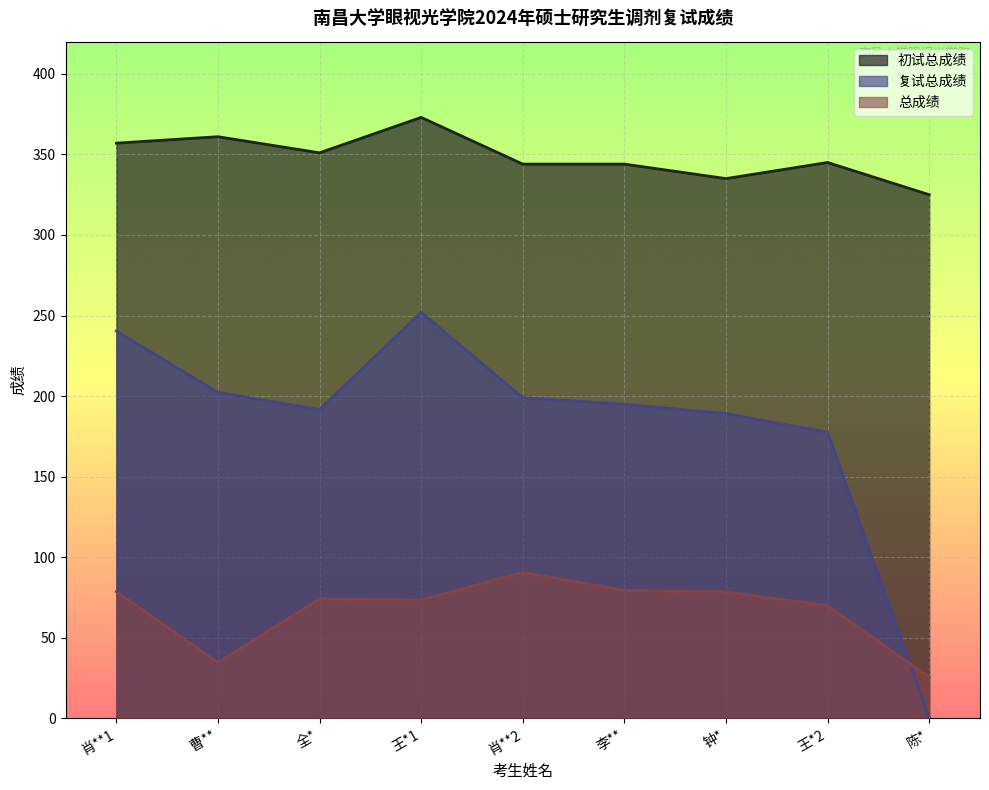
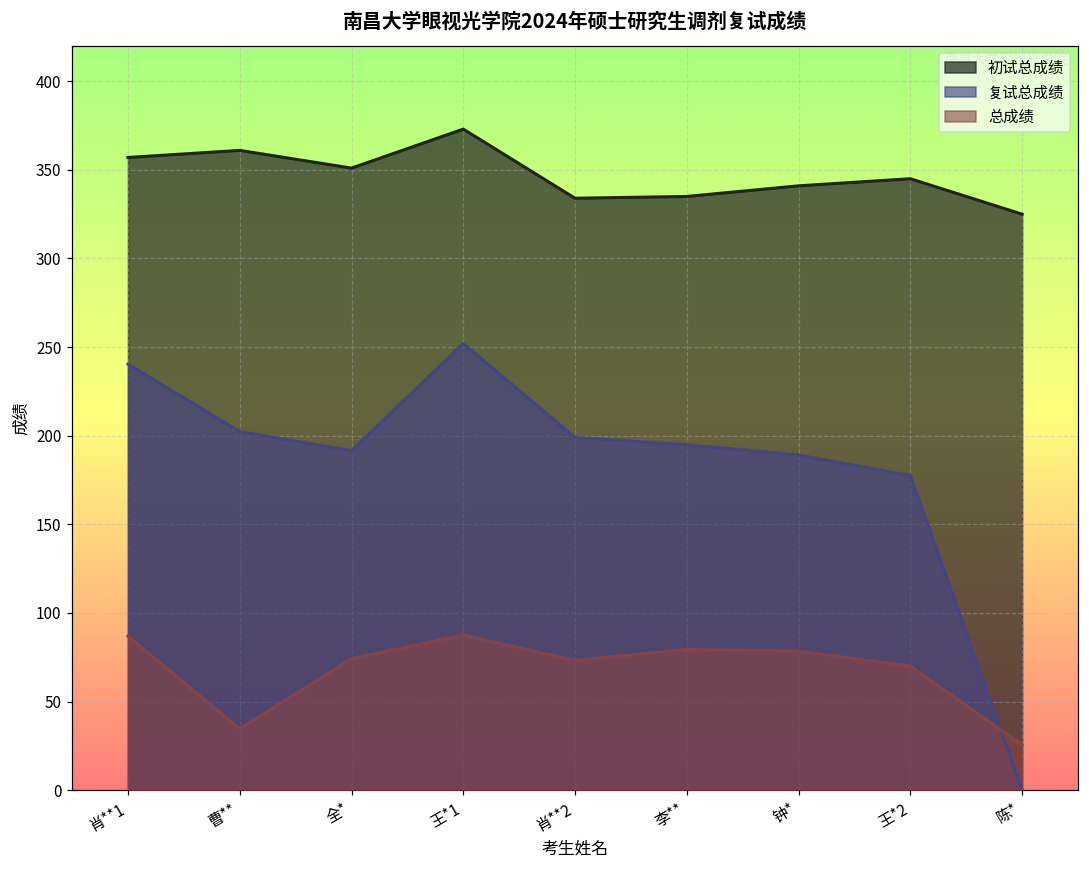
总成绩, 肖**1: 79 -> 87
总成绩, 王*1: 73 -> 87
初试总成绩, 肖**2: 344 -> 334
总成绩, 肖**2: 91 -> 73
初试总成绩, 李**: 344 -> 335
初试总成绩, 钟*: 335 -> 341
